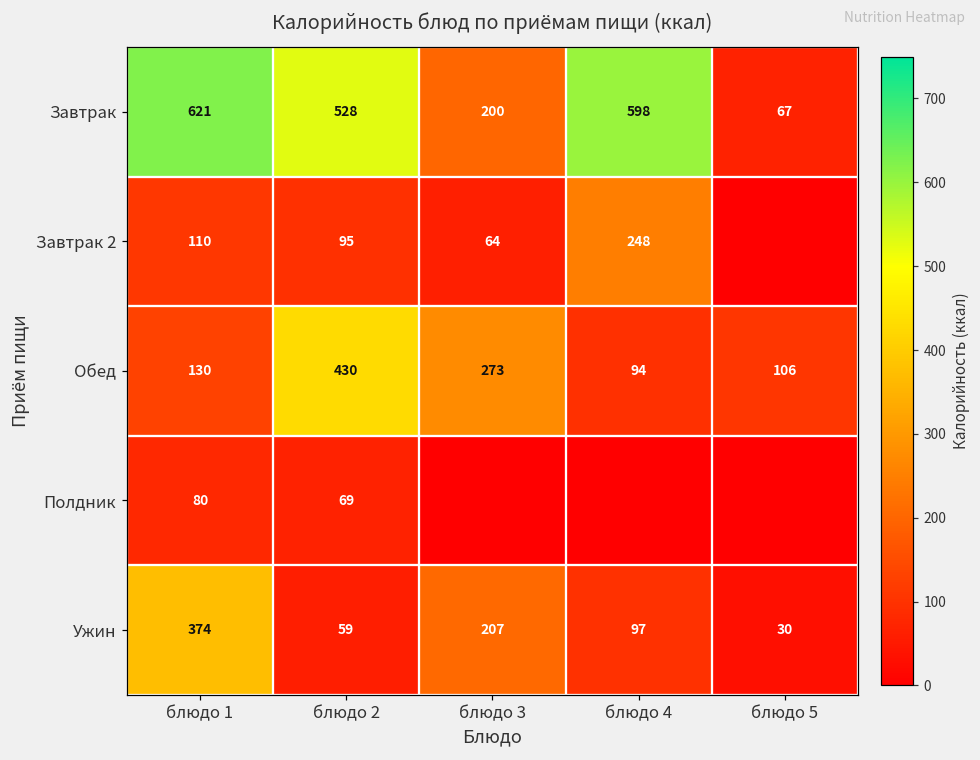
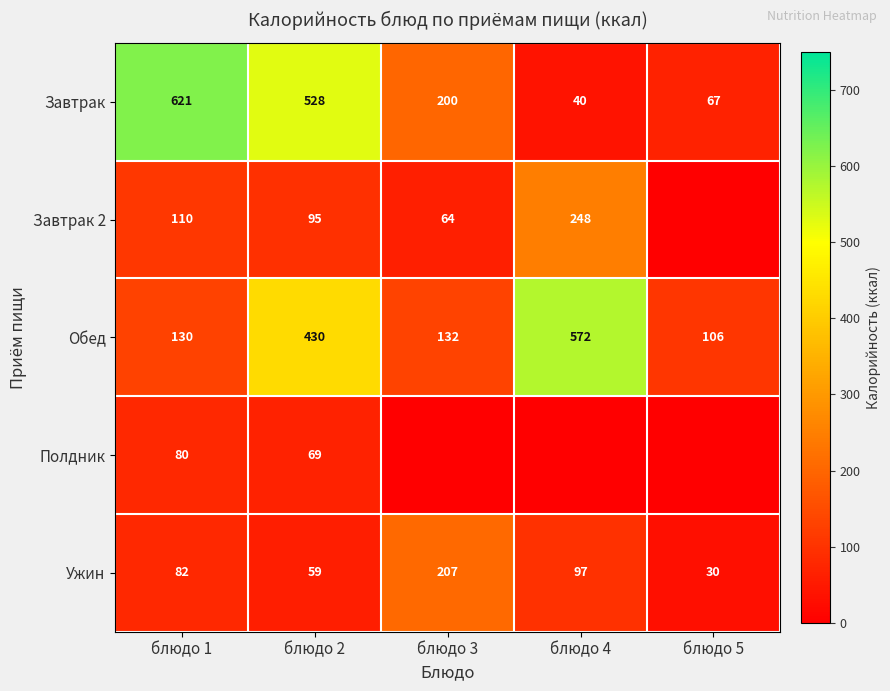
Завтрак, блюдо 4: 598 -> 40
Обед, блюдо 3: 273 -> 132
Обед, блюдо 4: 94 -> 572
Ужин, блюдо 1: 374 -> 82
